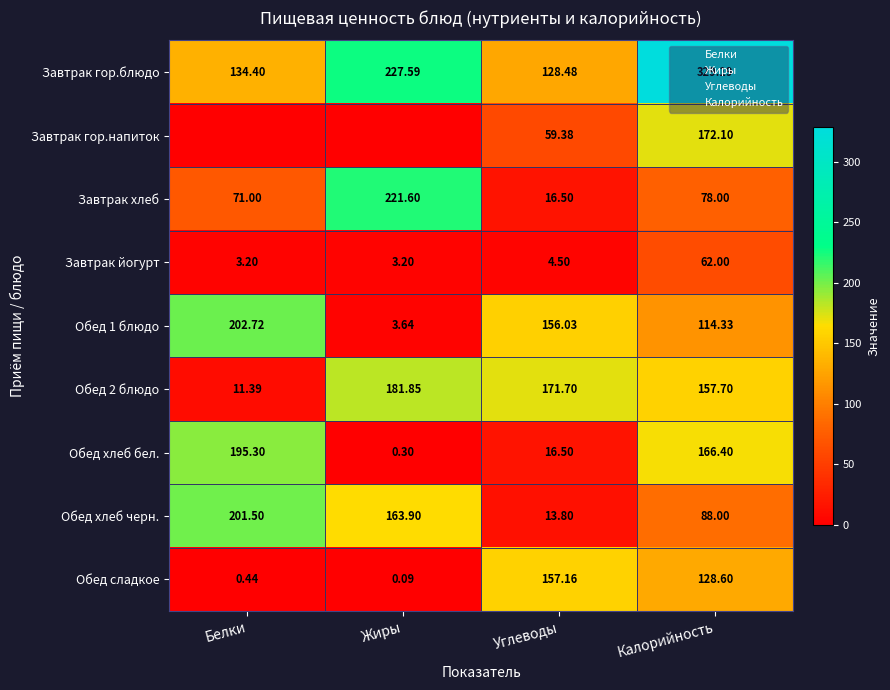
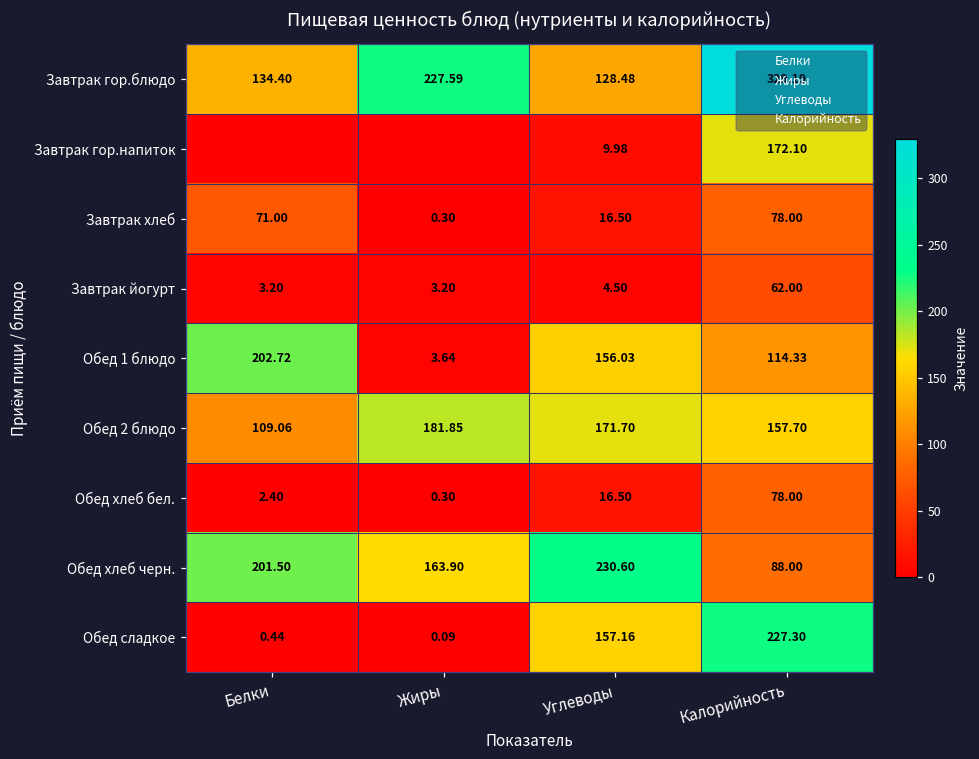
Завтрак гор.напиток, Углеводы: 59.38 -> 9.98
Завтрак хлеб, Жиры: 221.60 -> 0.30
Обед 2 блюдо, Белки: 11.39 -> 109.06
Обед хлеб бел., Белки: 195.30 -> 2.40
Обед хлеб бел., Калорийность: 166.40 -> 78.00
Обед хлеб черн., Углеводы: 13.80 -> 230.60
Обед сладкое, Калорийность: 128.60 -> 227.30
